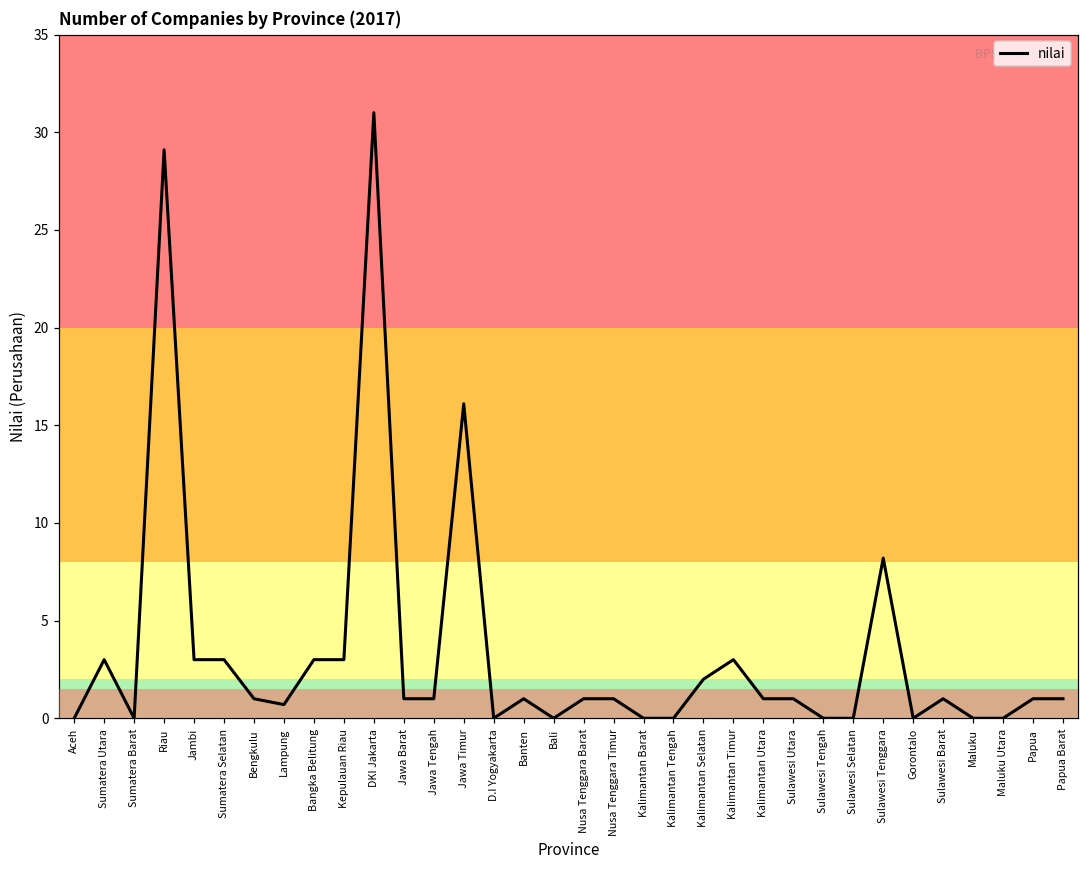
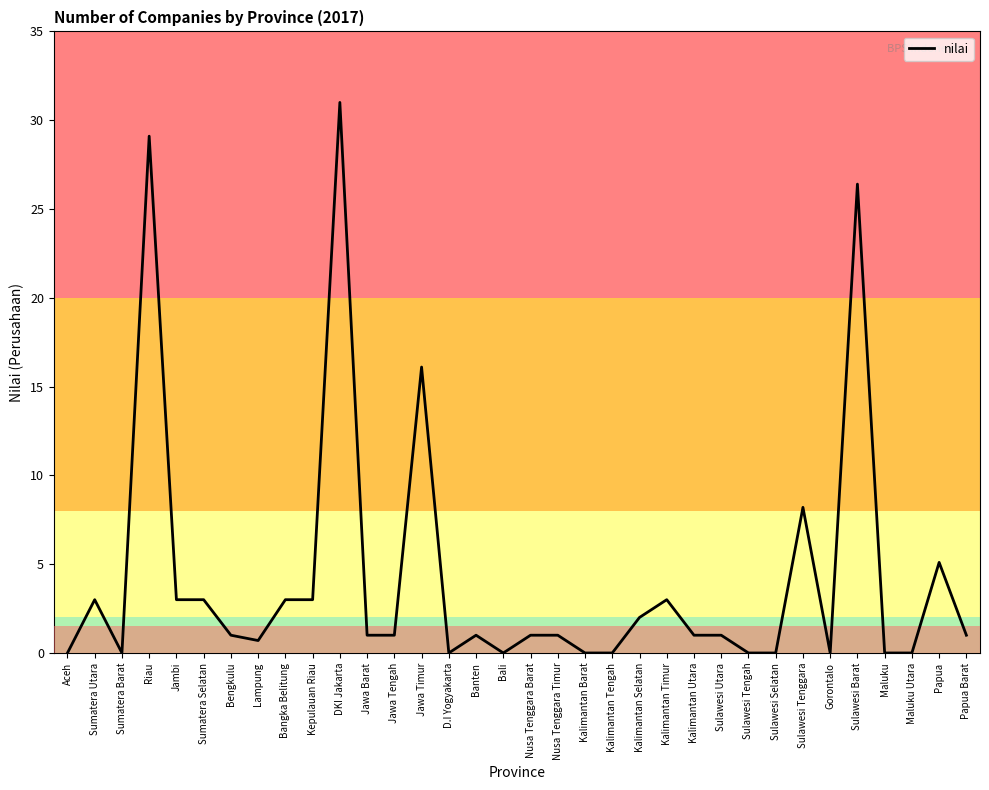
Sulawesi Barat: 1.0 -> 26.4
Papua: 1.0 -> 5.1
